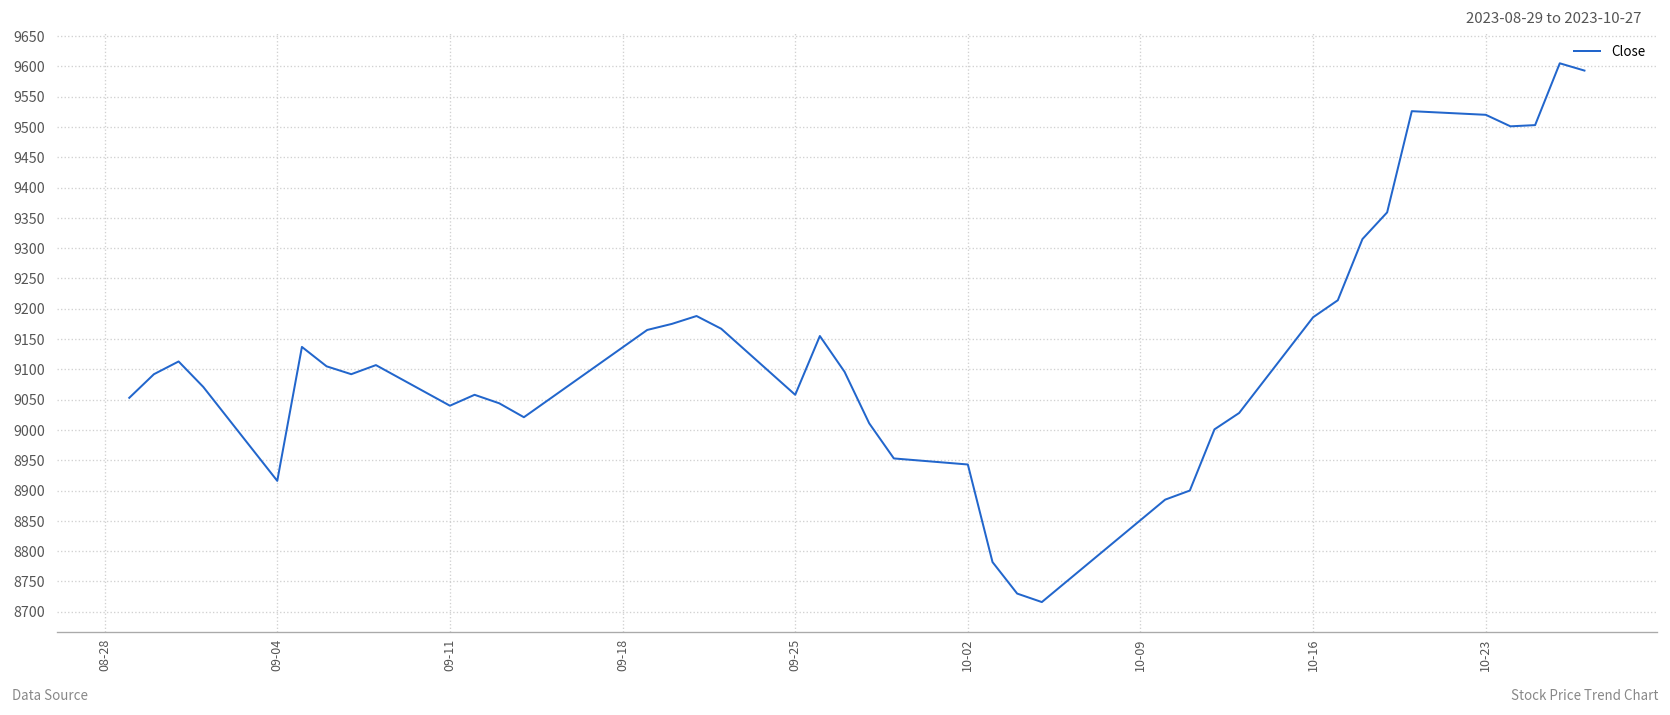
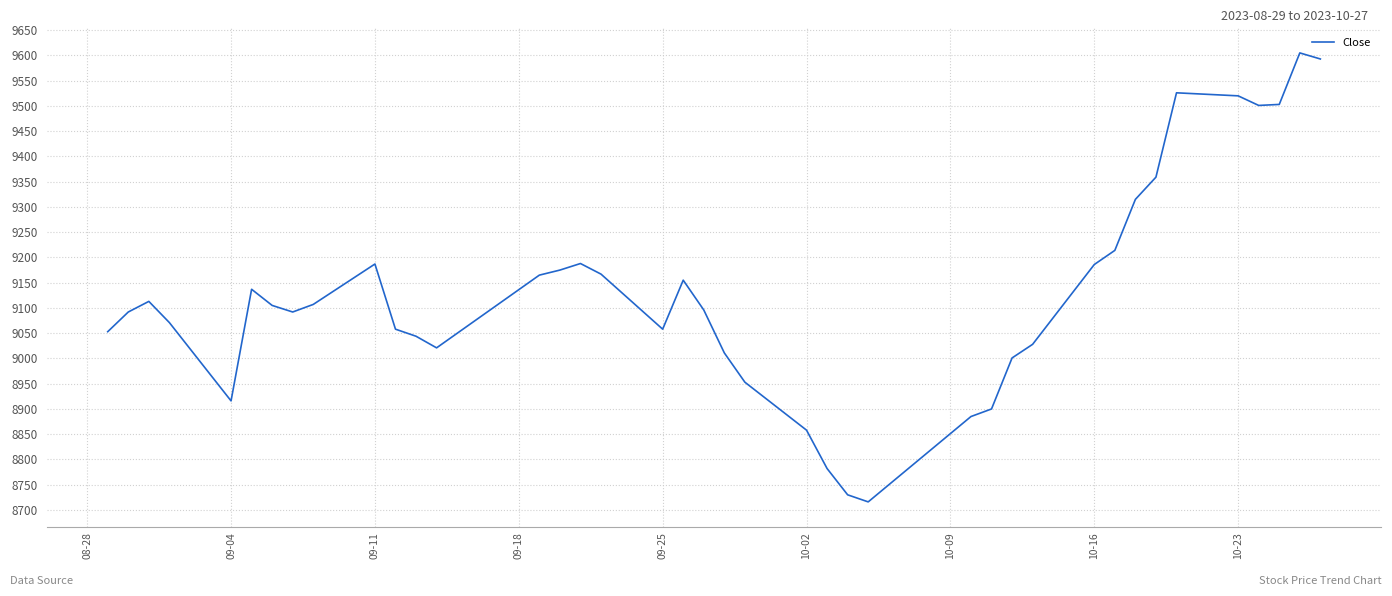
09-11: 9040 -> 9190
10-02: 8940 -> 8860
